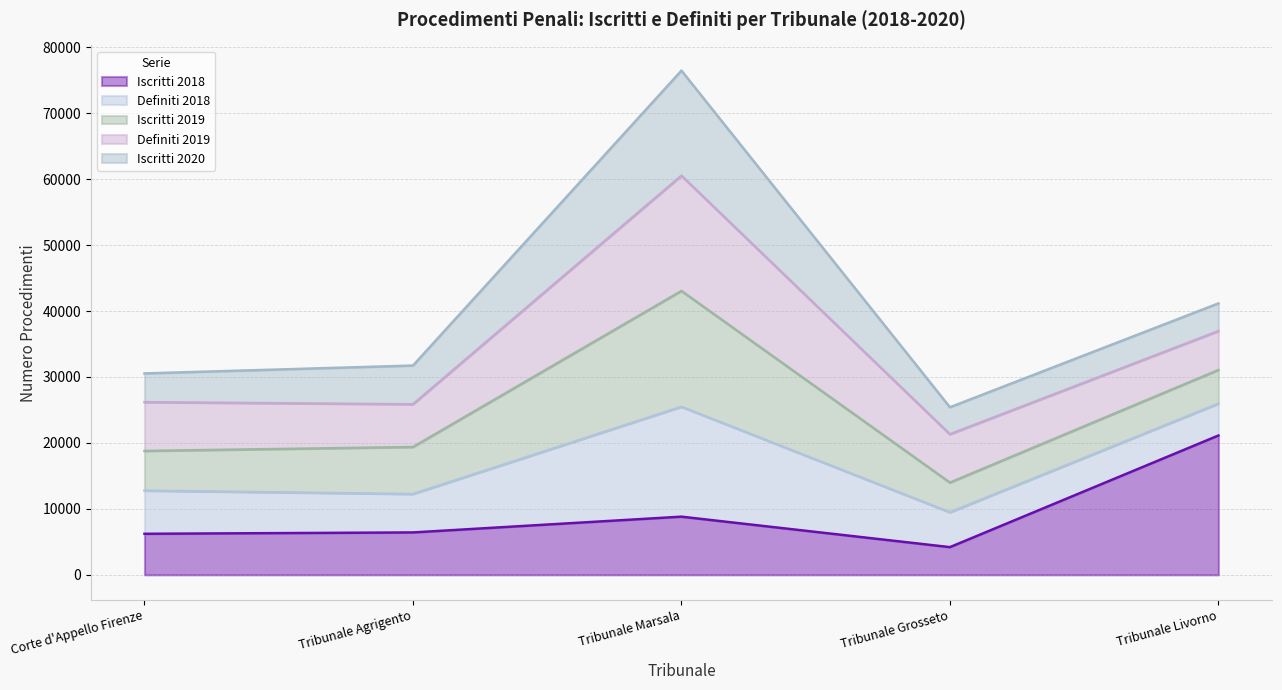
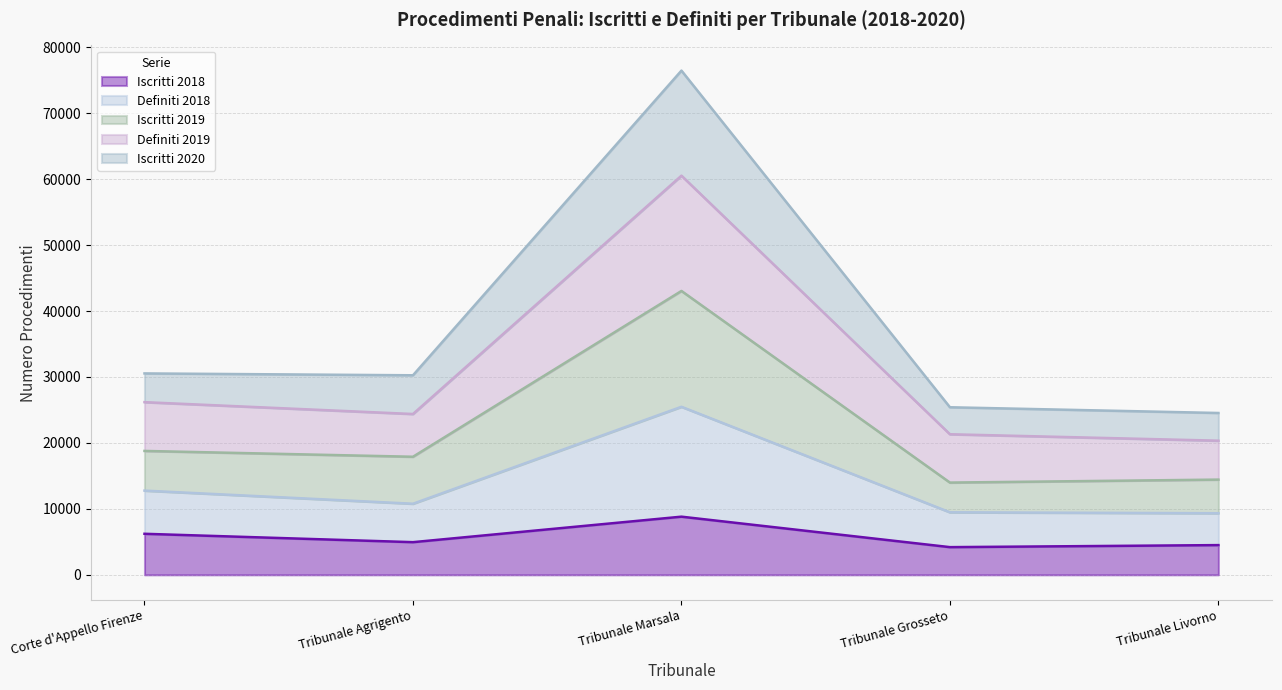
Iscritti 2018, Tribunale Agrigento: 6000 -> 5000
Iscritti 2018, Tribunale Livorno: 21000 -> 5000
